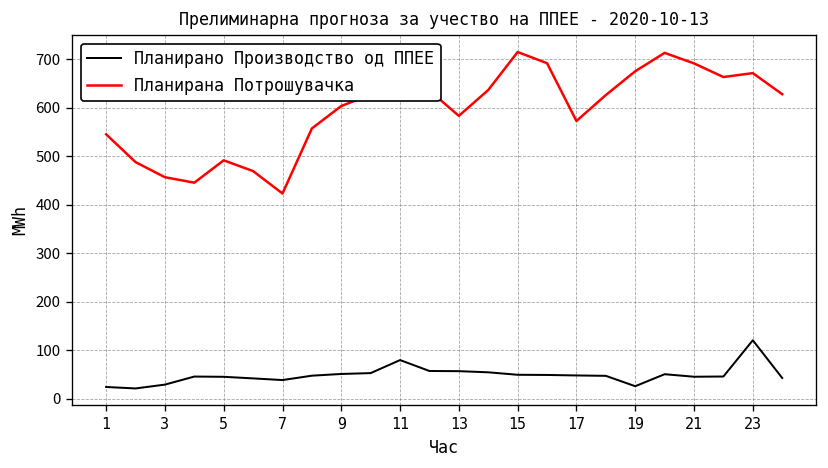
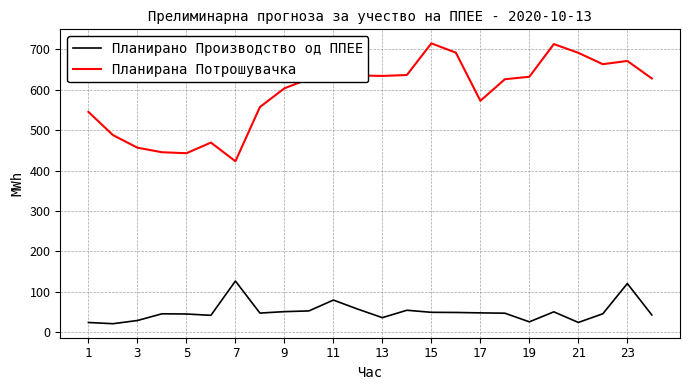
Планирана Потрошувачка, 5: 490 -> 440
Планирано Производство од ППЕЕ, 7: 40 -> 130
Планирано Производство од ППЕЕ, 13: 60 -> 40
Планирана Потрошувачка, 13: 580 -> 630
Планирана Потрошувачка, 19: 680 -> 630
Планирано Производство од ППЕЕ, 21: 50 -> 20
